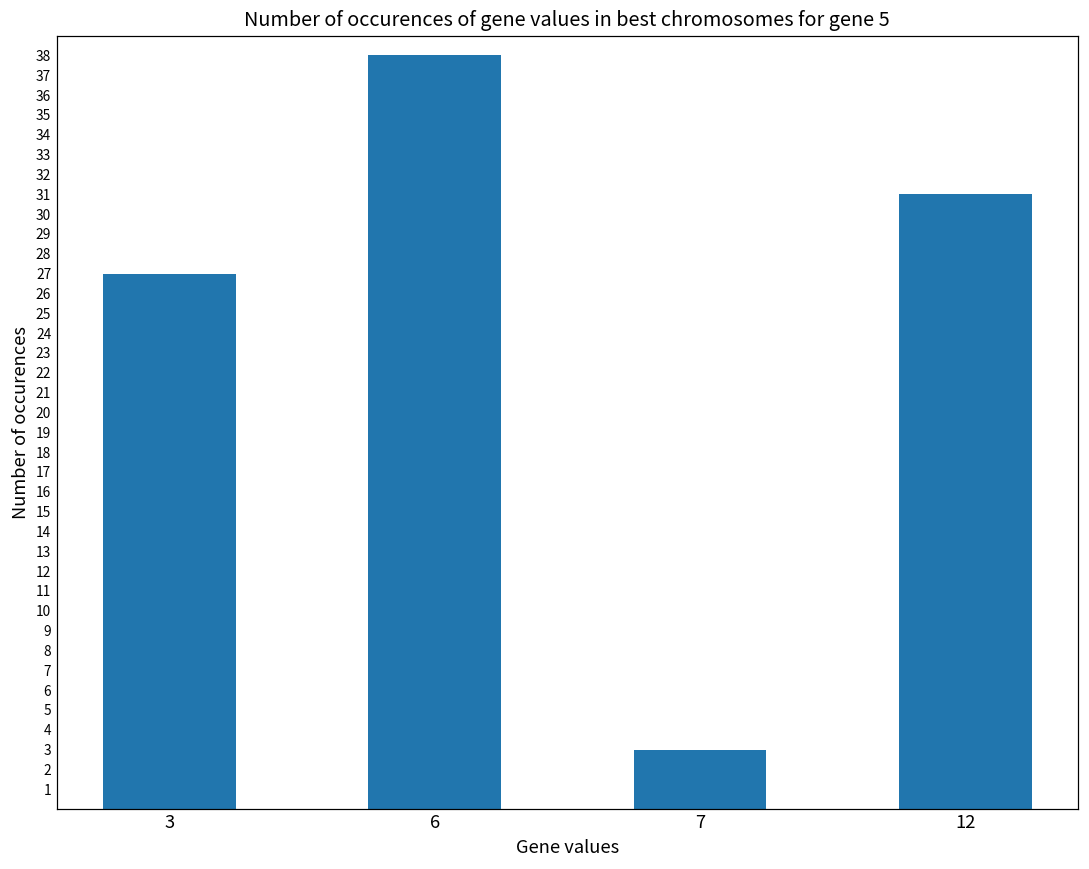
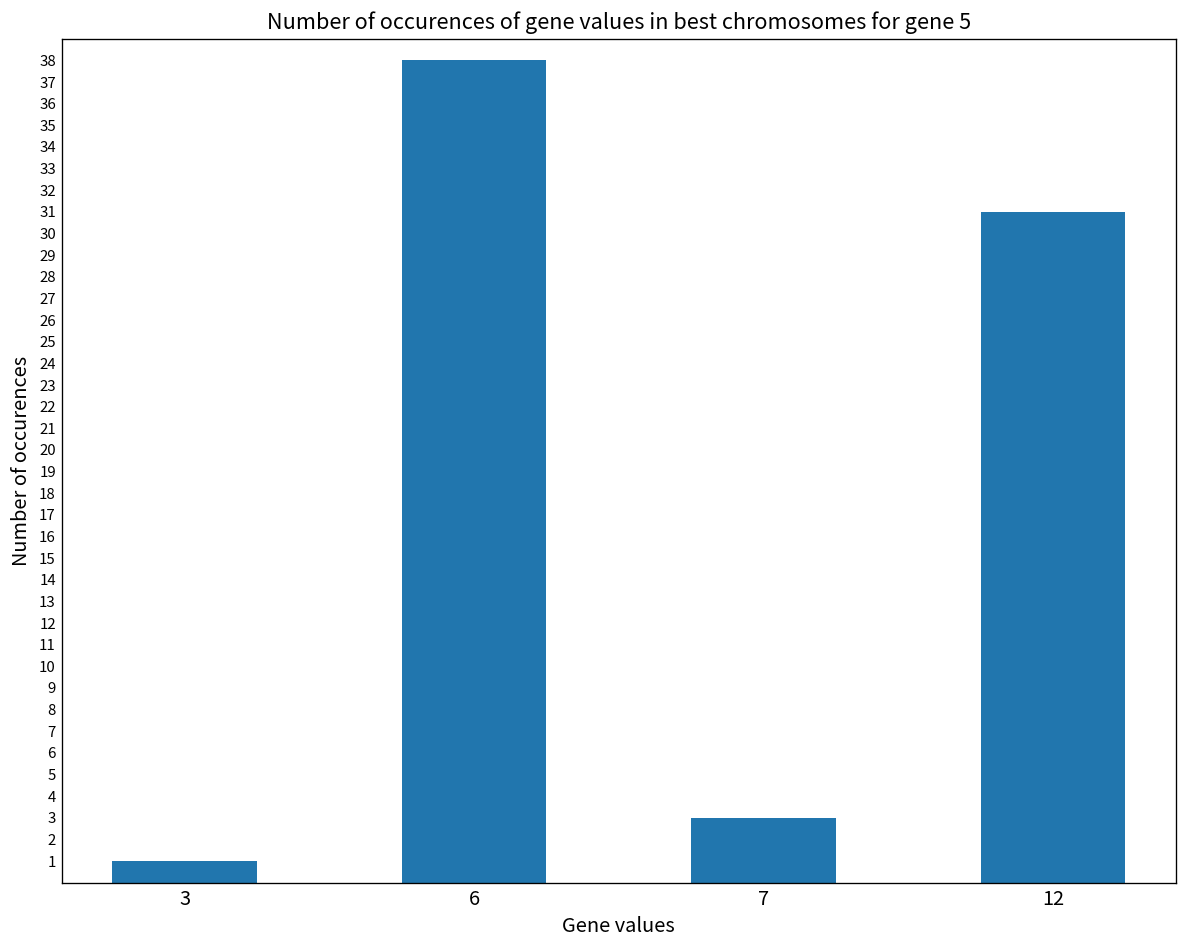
3: 27 -> 1
